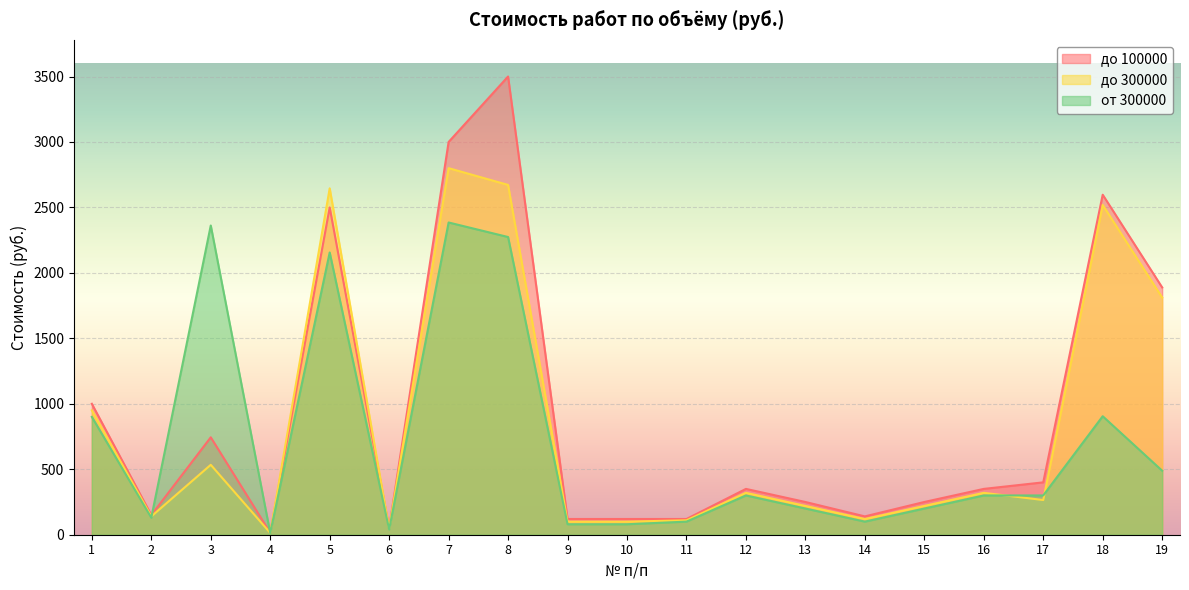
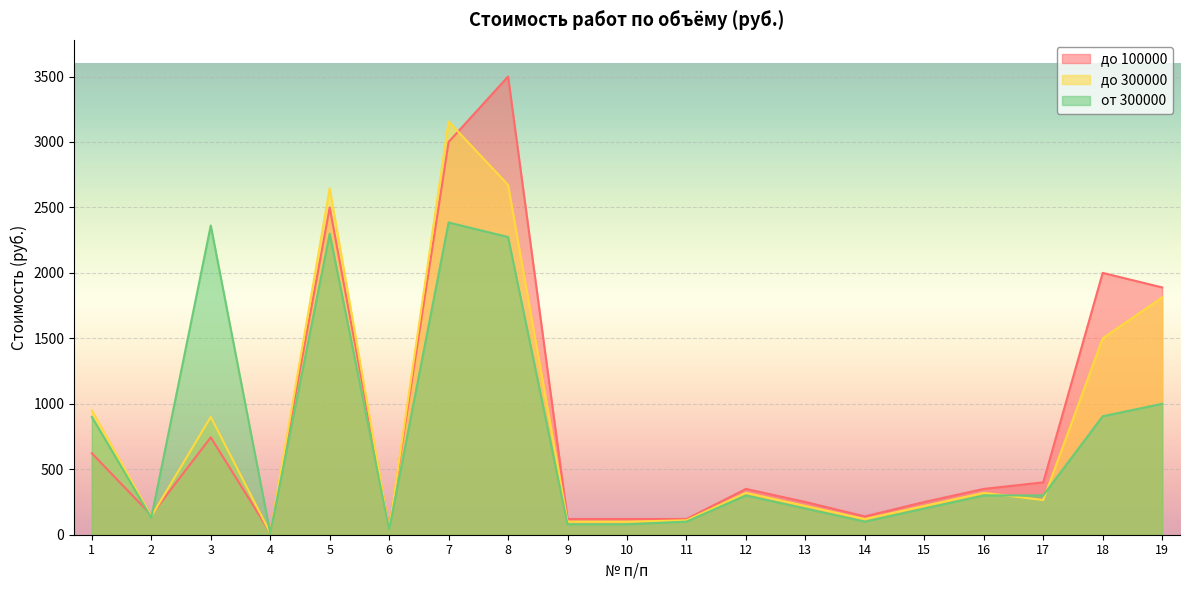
до 100000, 1: 1000 -> 620
до 300000, 3: 530 -> 900
от 300000, 5: 2160 -> 2300
до 300000, 7: 2800 -> 3160
до 100000, 18: 2600 -> 2000
до 300000, 18: 2520 -> 1500
от 300000, 19: 490 -> 1000
